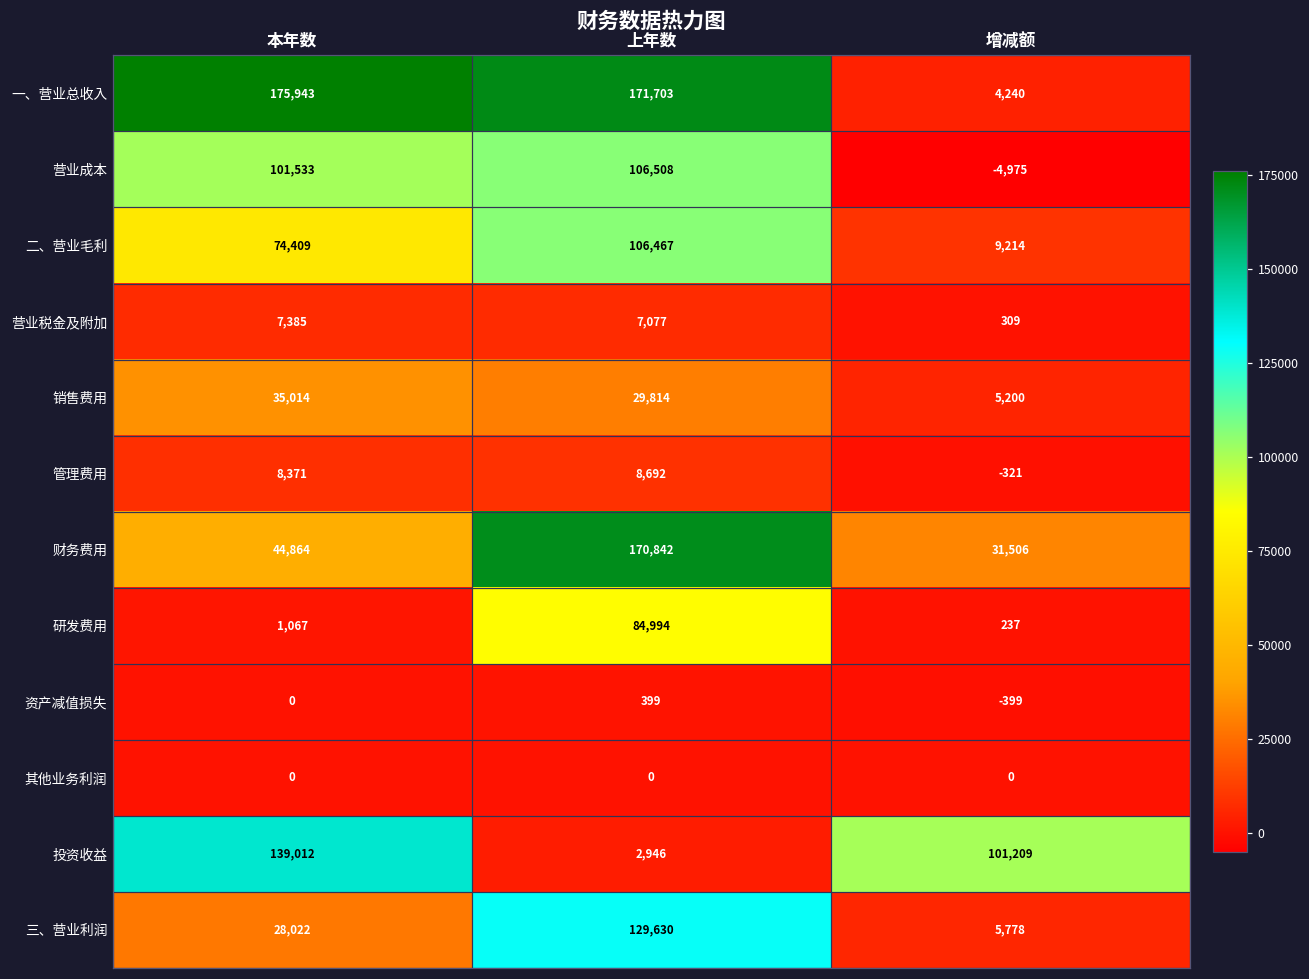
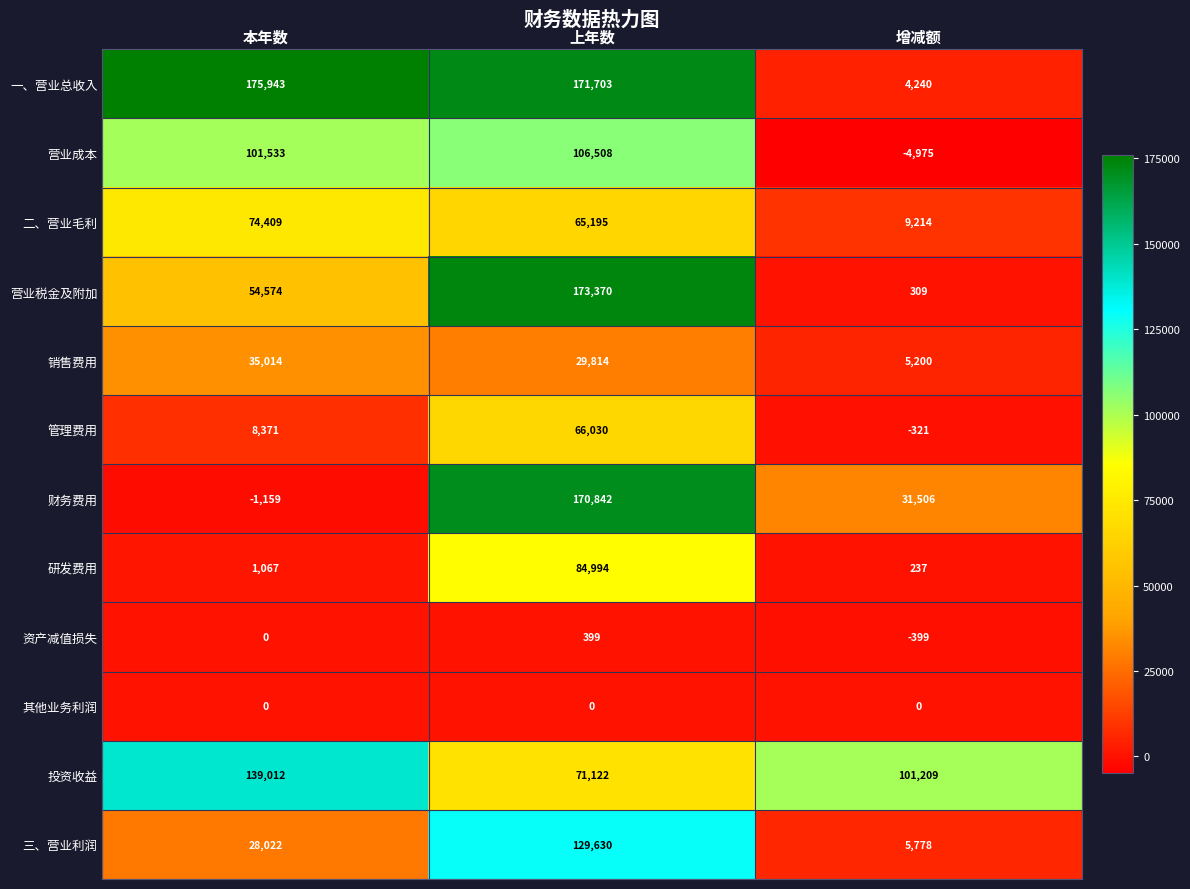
二、营业毛利, 上年数: 106,467 -> 65,195
营业税金及附加, 本年数: 7,385 -> 54,574
营业税金及附加, 上年数: 7,077 -> 173,370
管理费用, 上年数: 8,692 -> 66,030
财务费用, 本年数: 44,864 -> -1,159
投资收益, 上年数: 2,946 -> 71,122
